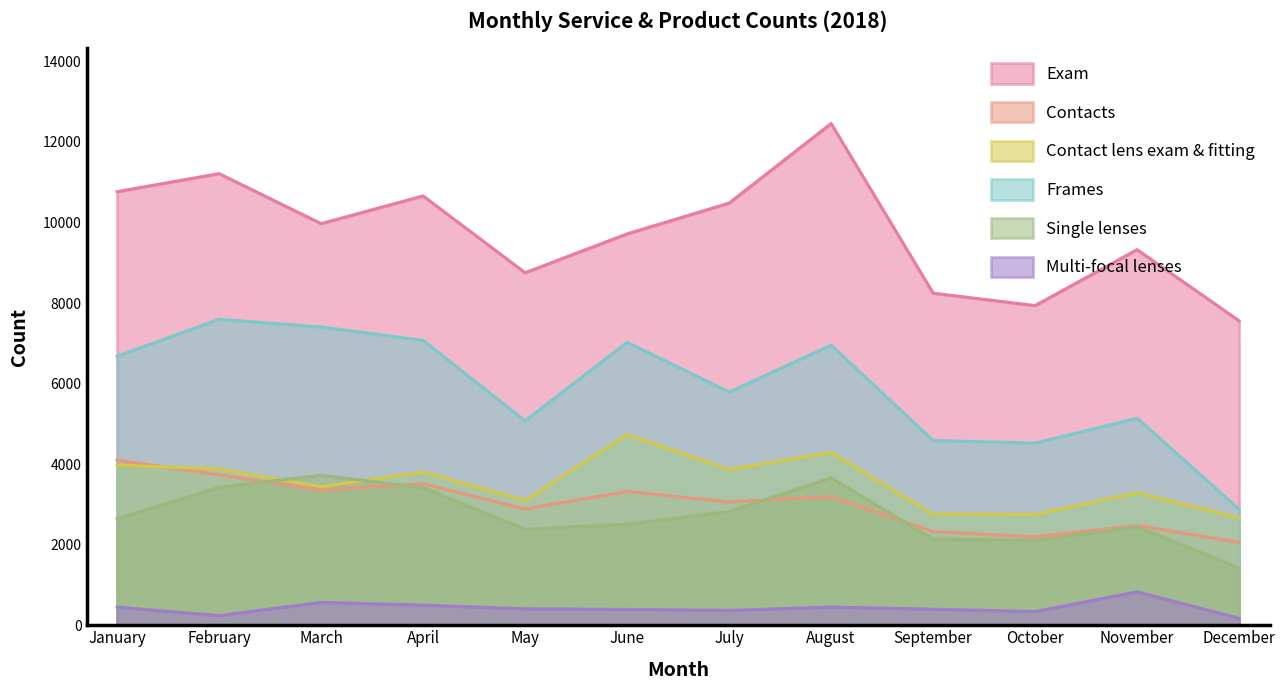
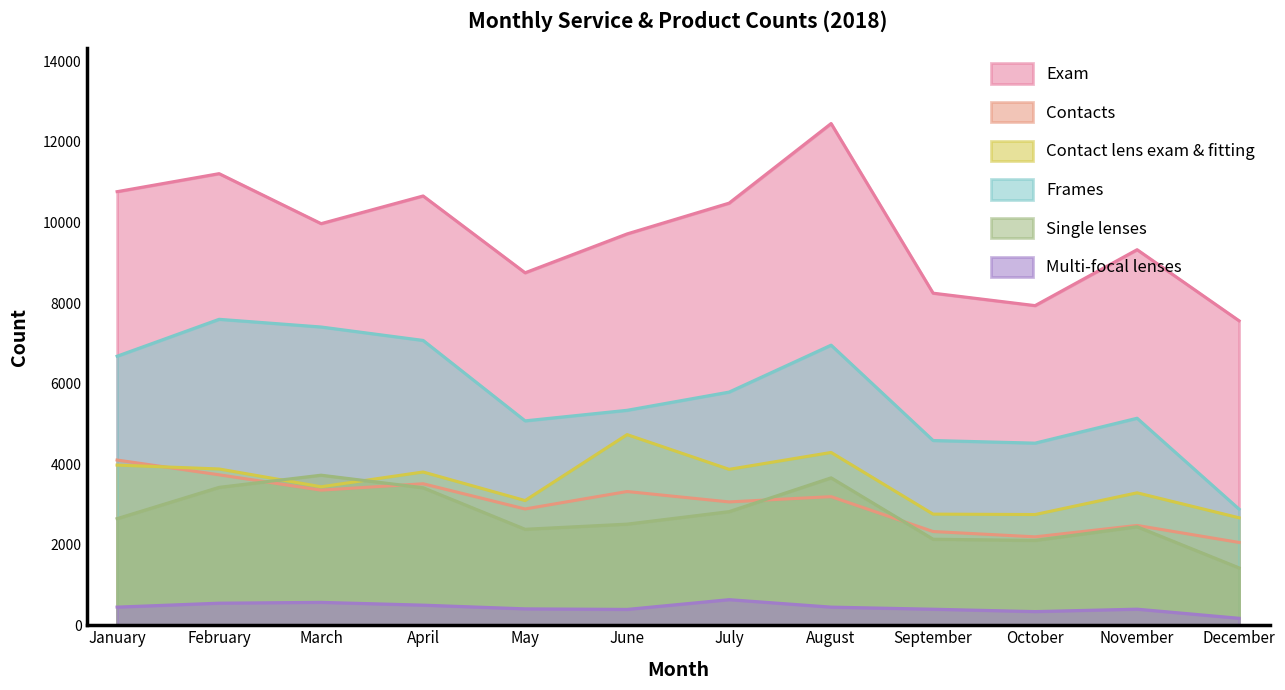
Multi-focal lenses, February: 200 -> 500
Frames, June: 7000 -> 5300
Multi-focal lenses, July: 400 -> 600
Multi-focal lenses, November: 800 -> 400
